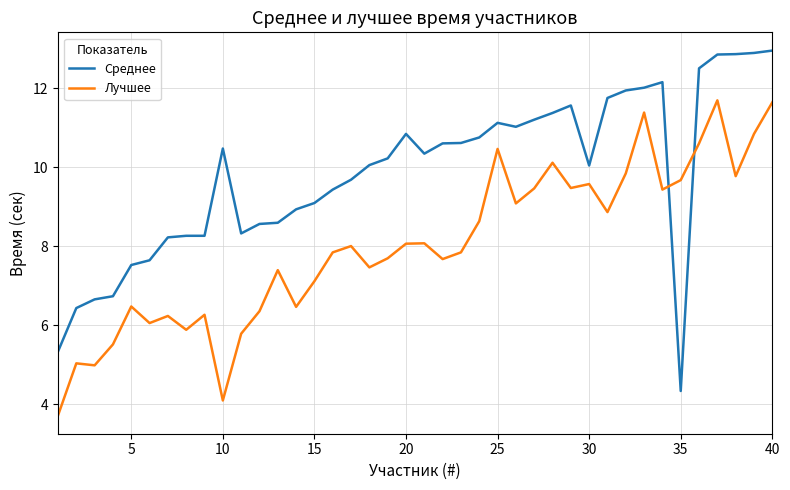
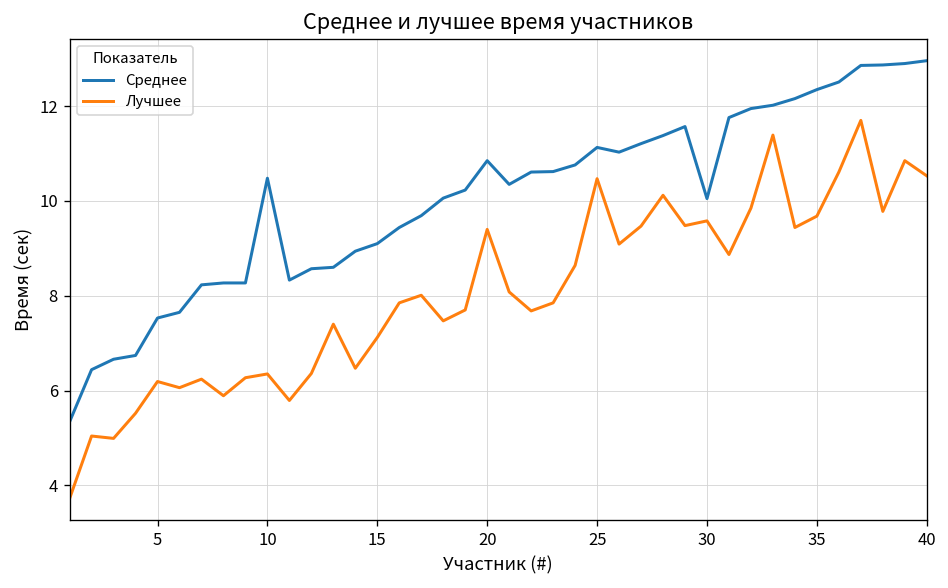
Лучшее, 5: 6.5 -> 6.2
Лучшее, 10: 4.1 -> 6.4
Лучшее, 20: 8.1 -> 9.4
Среднее, 35: 4.3 -> 12.4
Лучшее, 40: 11.7 -> 10.5
